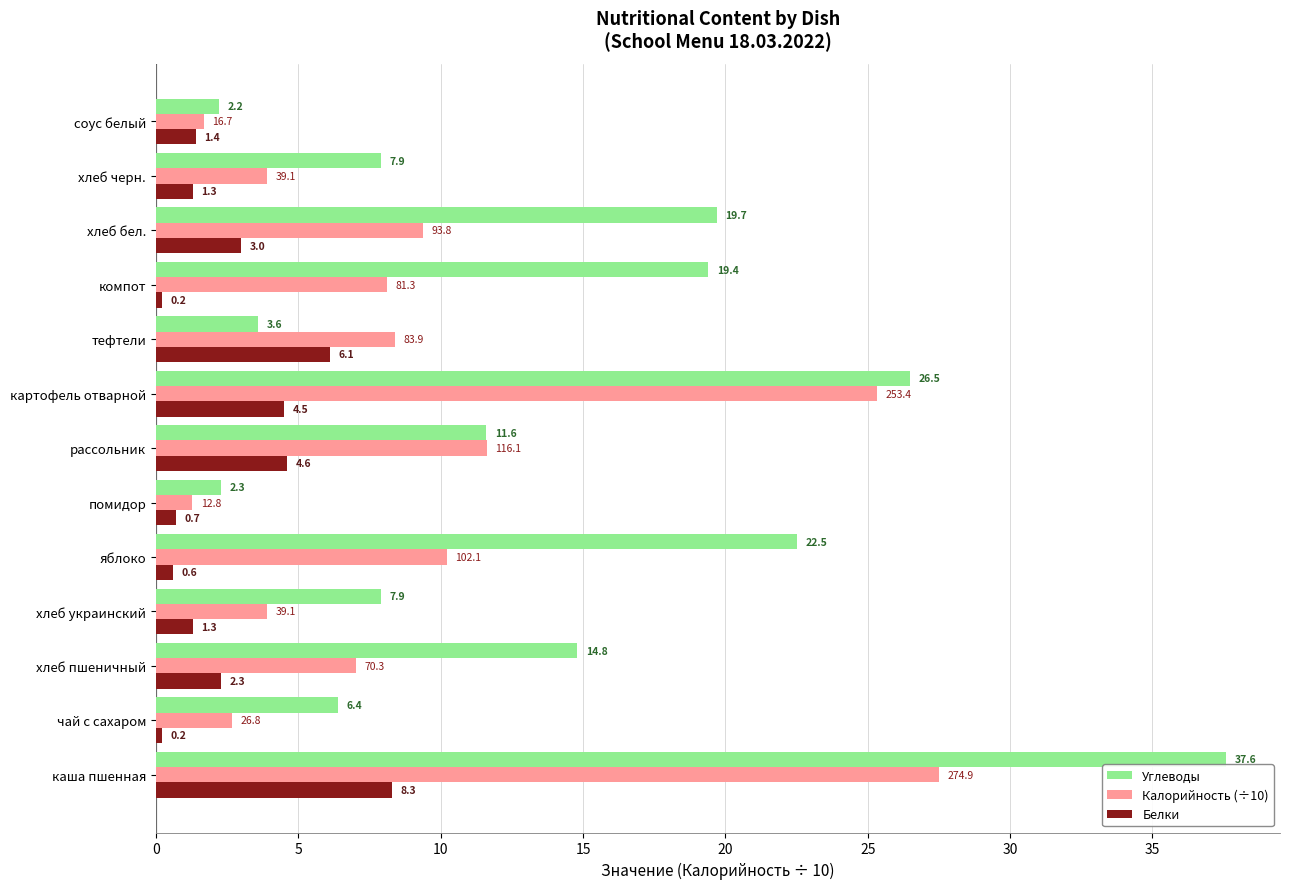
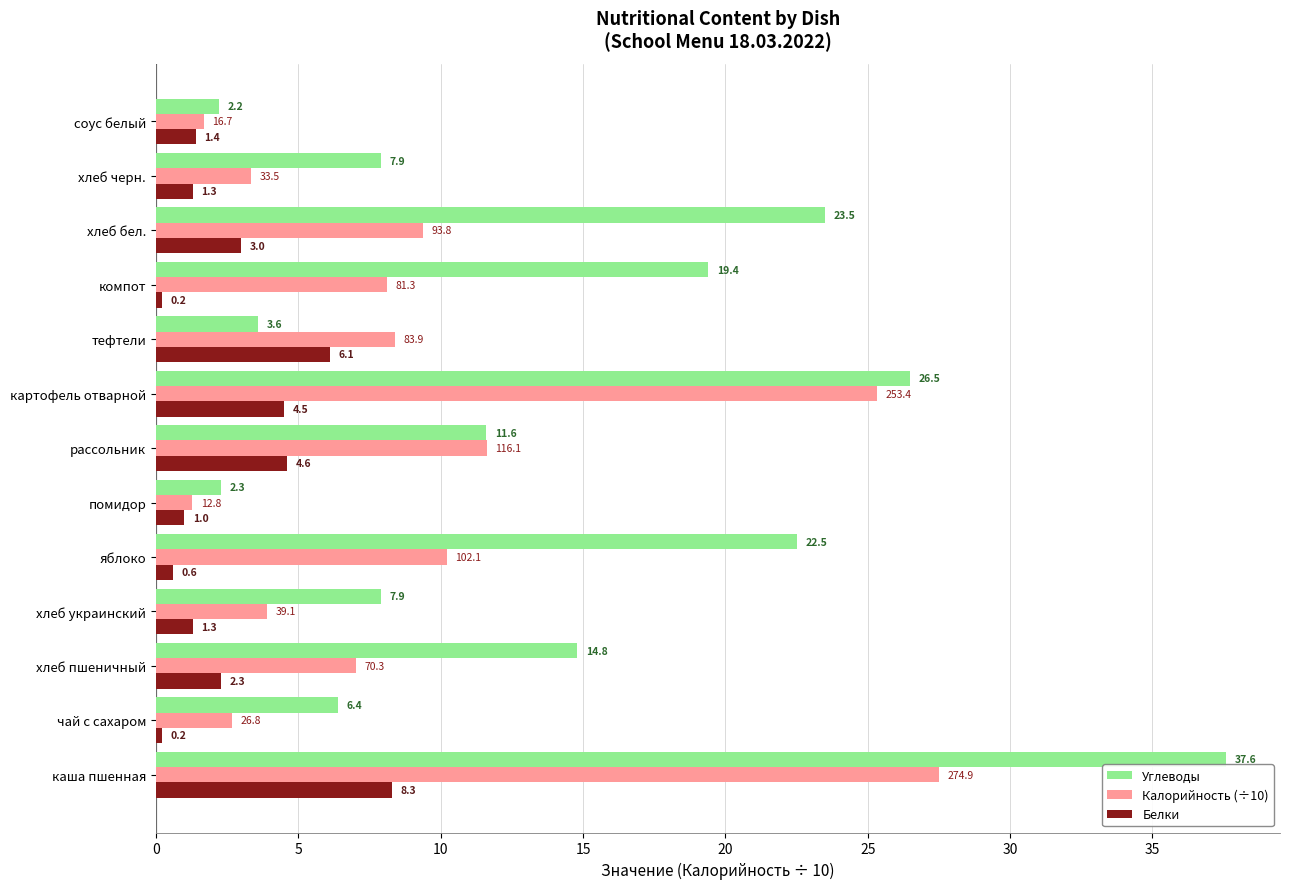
Калорийность (÷10), хлеб черн.: 39.1 -> 33.5
Углеводы, хлеб бел.: 19.7 -> 23.5
Белки, помидор: 0.7 -> 1.0
